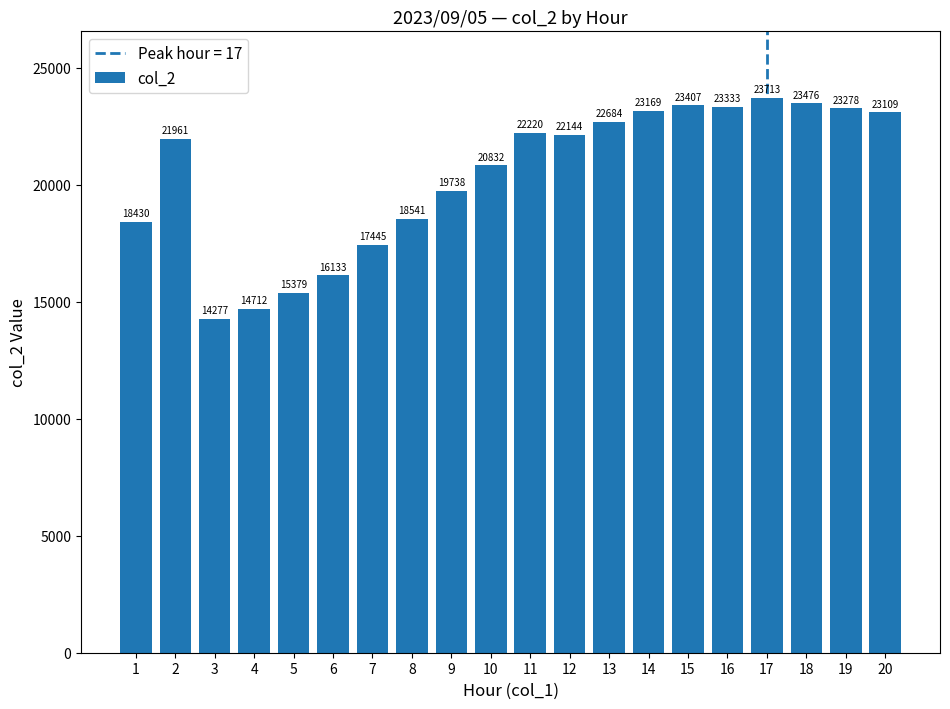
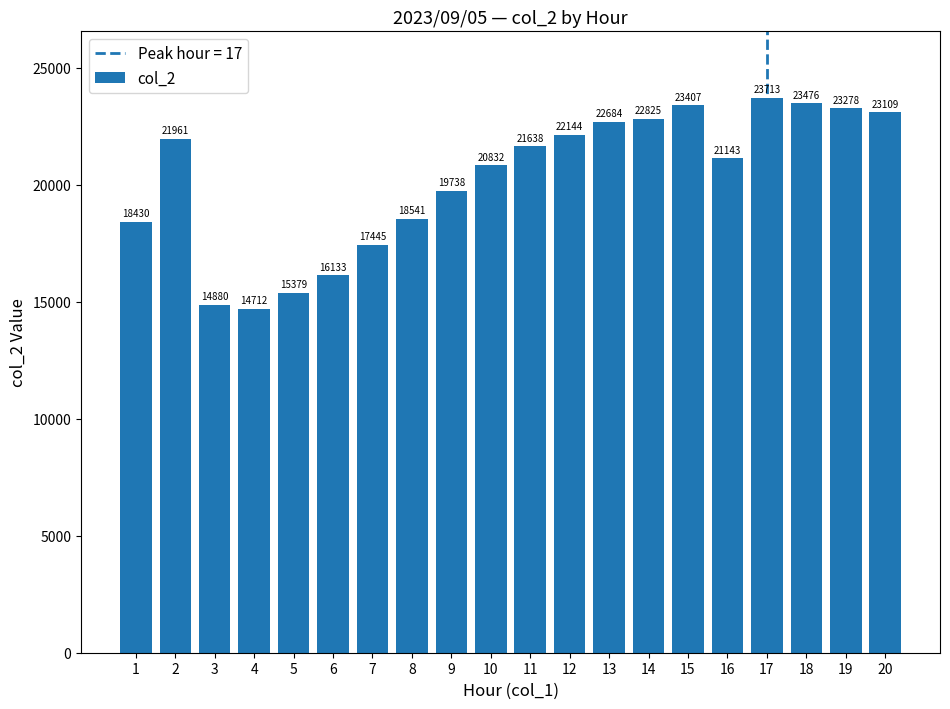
3: 14277 -> 14880
11: 22220 -> 21638
14: 23169 -> 22825
16: 23333 -> 21143
